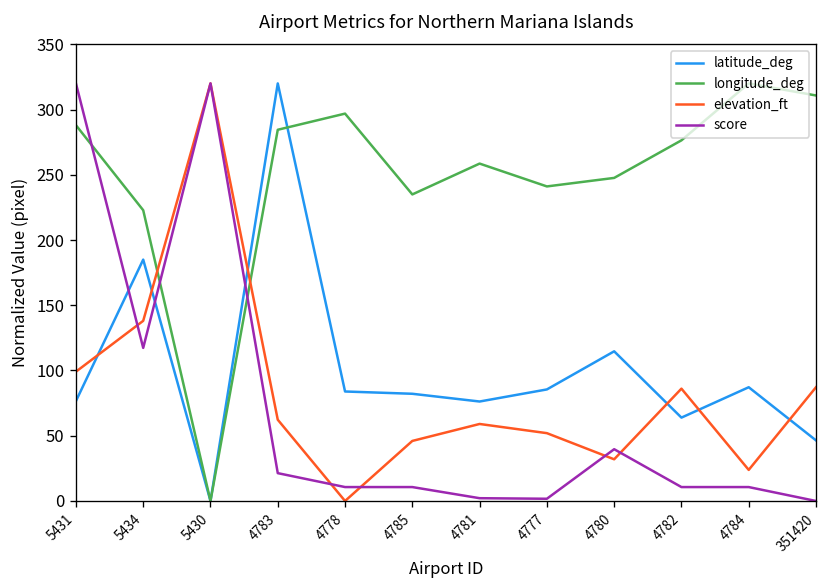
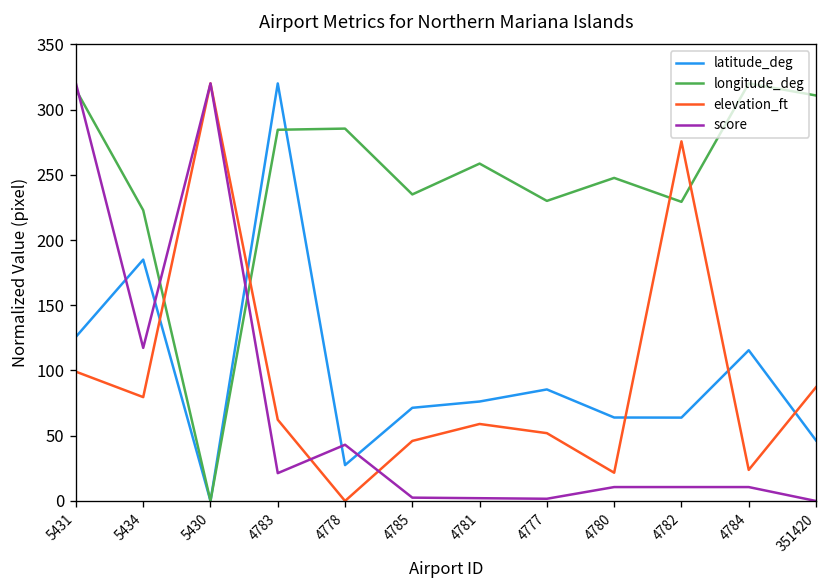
latitude_deg, 5431: 77 -> 126
longitude_deg, 5431: 288 -> 315
elevation_ft, 5434: 138 -> 80
latitude_deg, 4778: 84 -> 28
longitude_deg, 4778: 297 -> 285
score, 4778: 11 -> 43
latitude_deg, 4785: 82 -> 71
score, 4785: 11 -> 3
longitude_deg, 4777: 241 -> 230
latitude_deg, 4780: 115 -> 64
elevation_ft, 4780: 32 -> 22
score, 4780: 40 -> 11
longitude_deg, 4782: 276 -> 229
elevation_ft, 4782: 86 -> 276
latitude_deg, 4784: 87 -> 116
